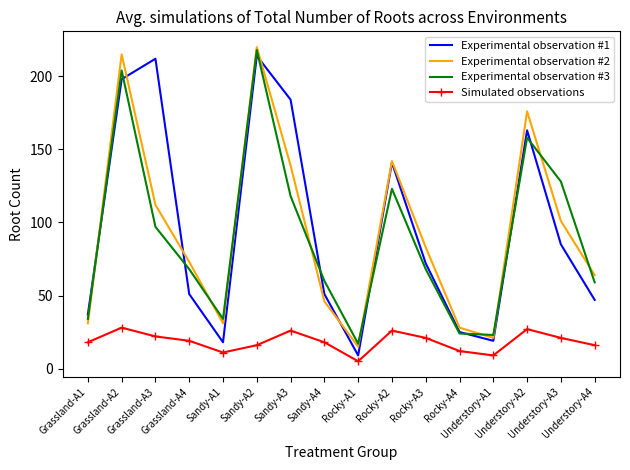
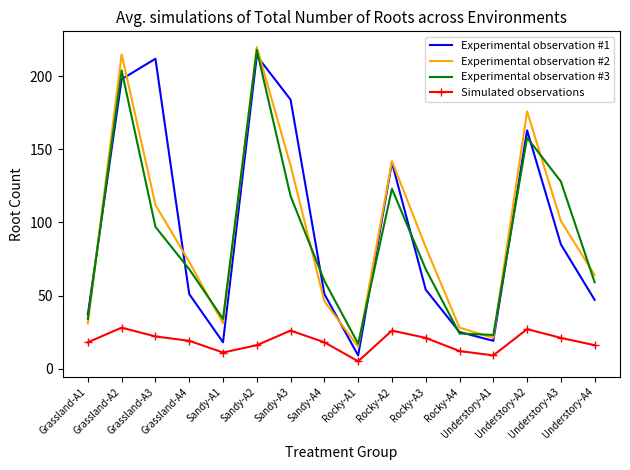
Experimental observation #1, Rocky-A3: 72 -> 54
